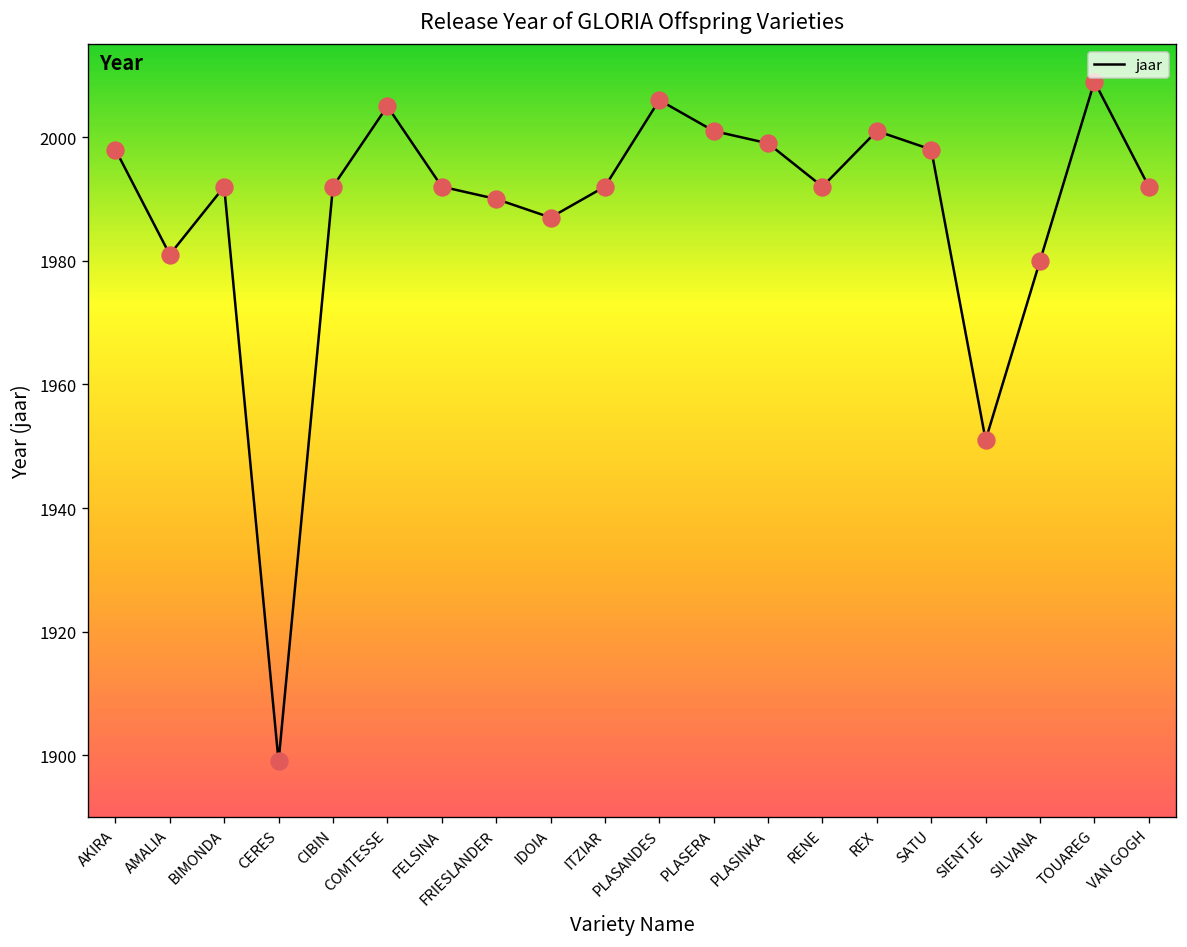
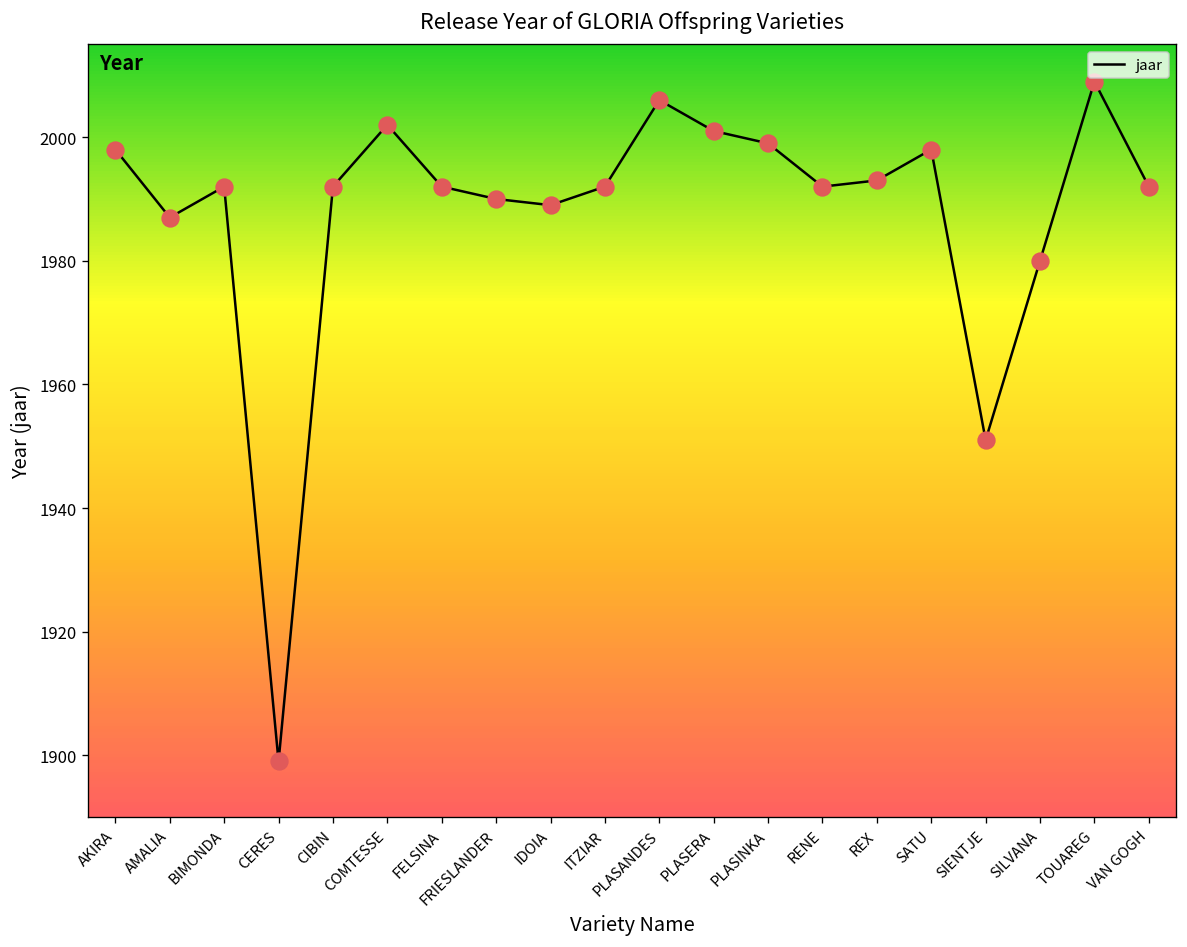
AMALIA: 1981 -> 1987
COMTESSE: 2005 -> 2002
IDOIA: 1987 -> 1989
REX: 2001 -> 1993
